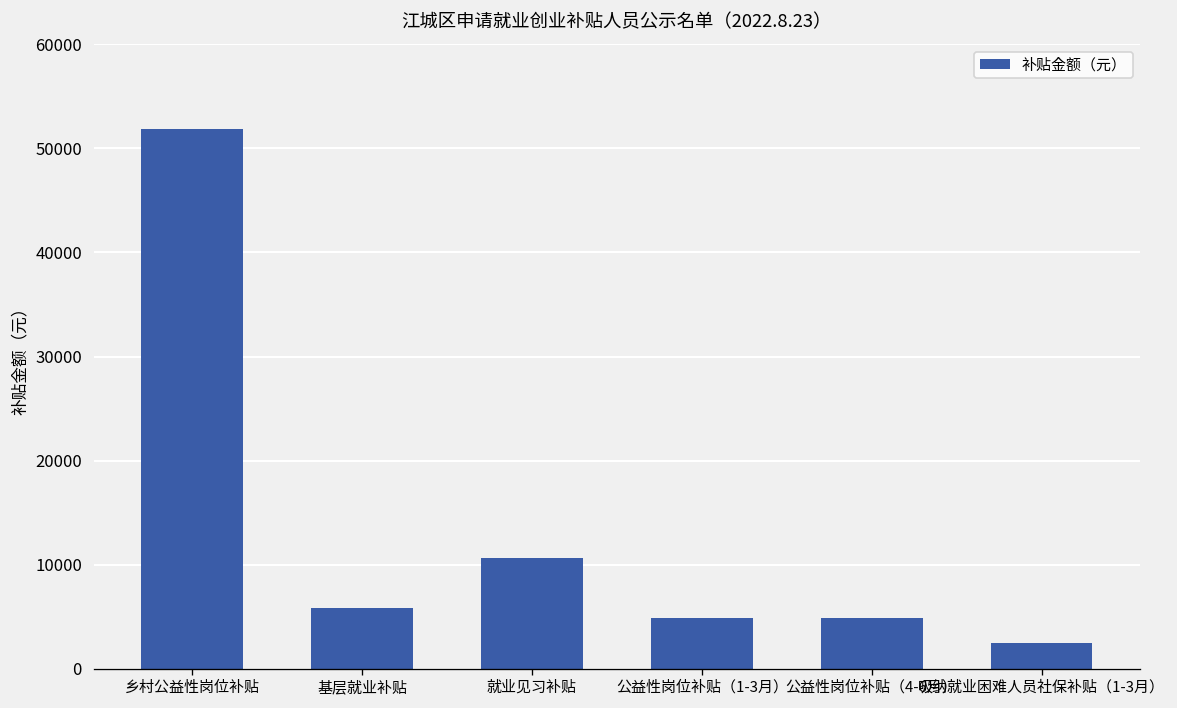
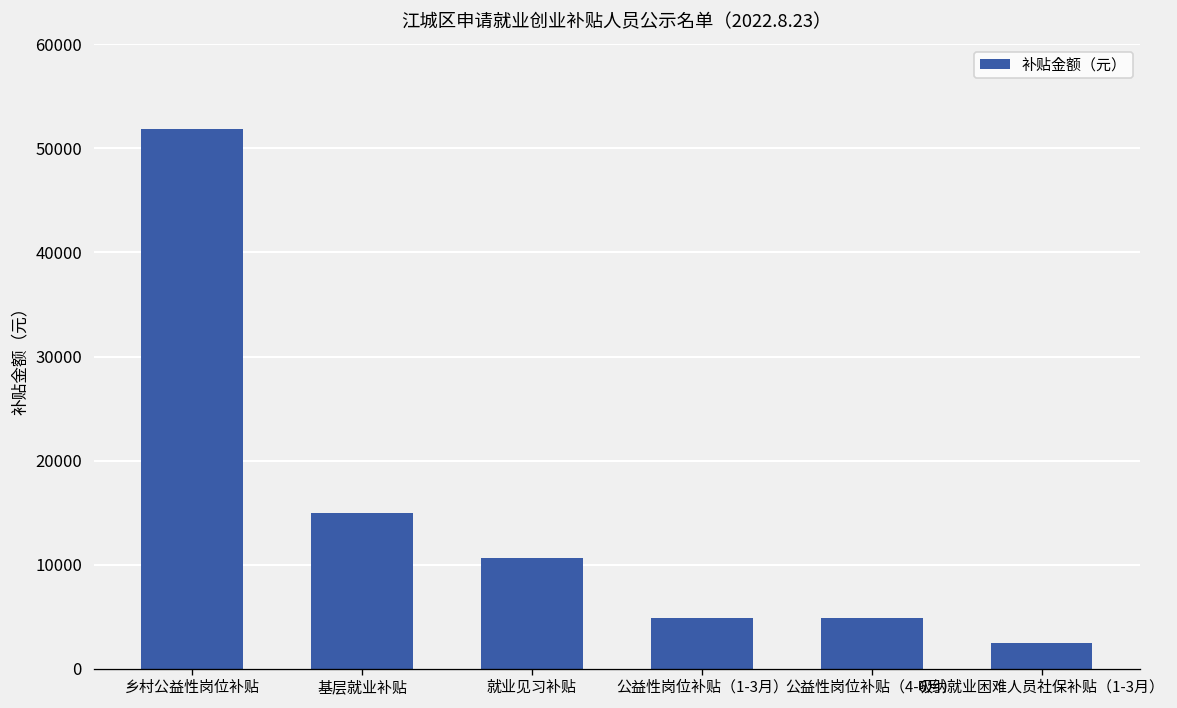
基层就业补贴: 6000 -> 15000
